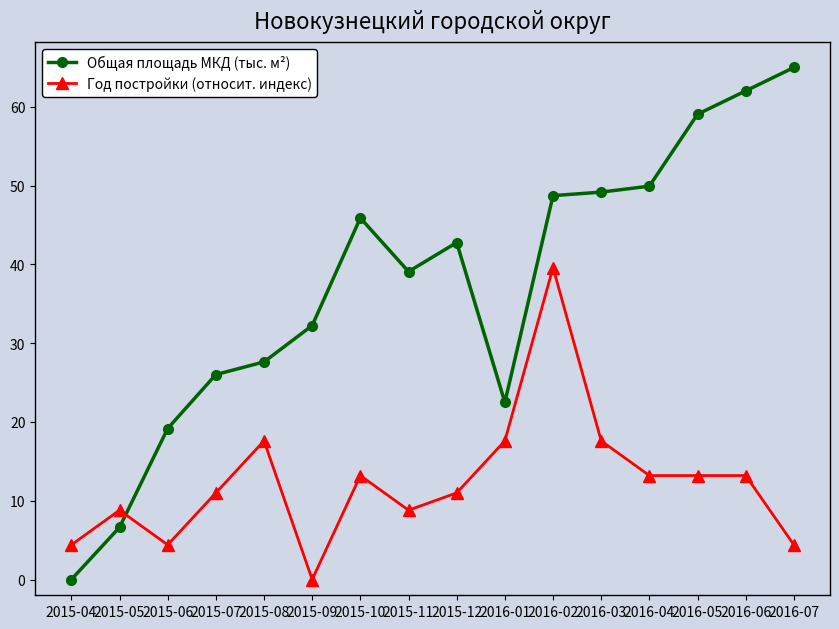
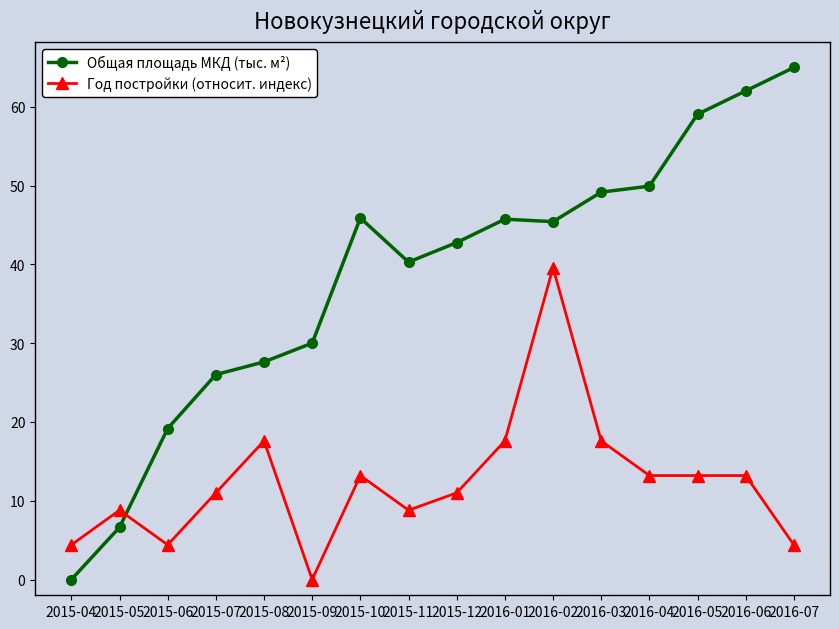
Общая площадь МКД (тыс. м²), 2015-09: 32 -> 30
Общая площадь МКД (тыс. м²), 2015-11: 39 -> 40
Общая площадь МКД (тыс. м²), 2016-01: 22 -> 46
Общая площадь МКД (тыс. м²), 2016-02: 49 -> 45
